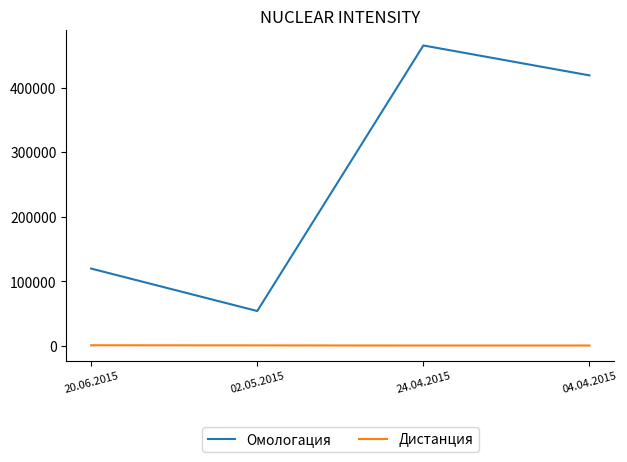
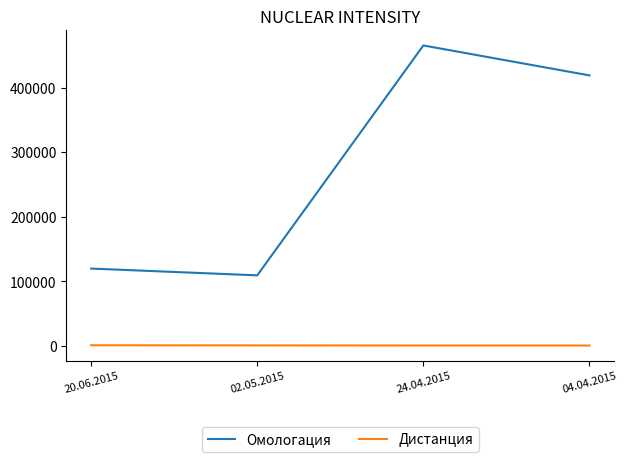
Омологация, 02.05.2015: 50000 -> 110000
